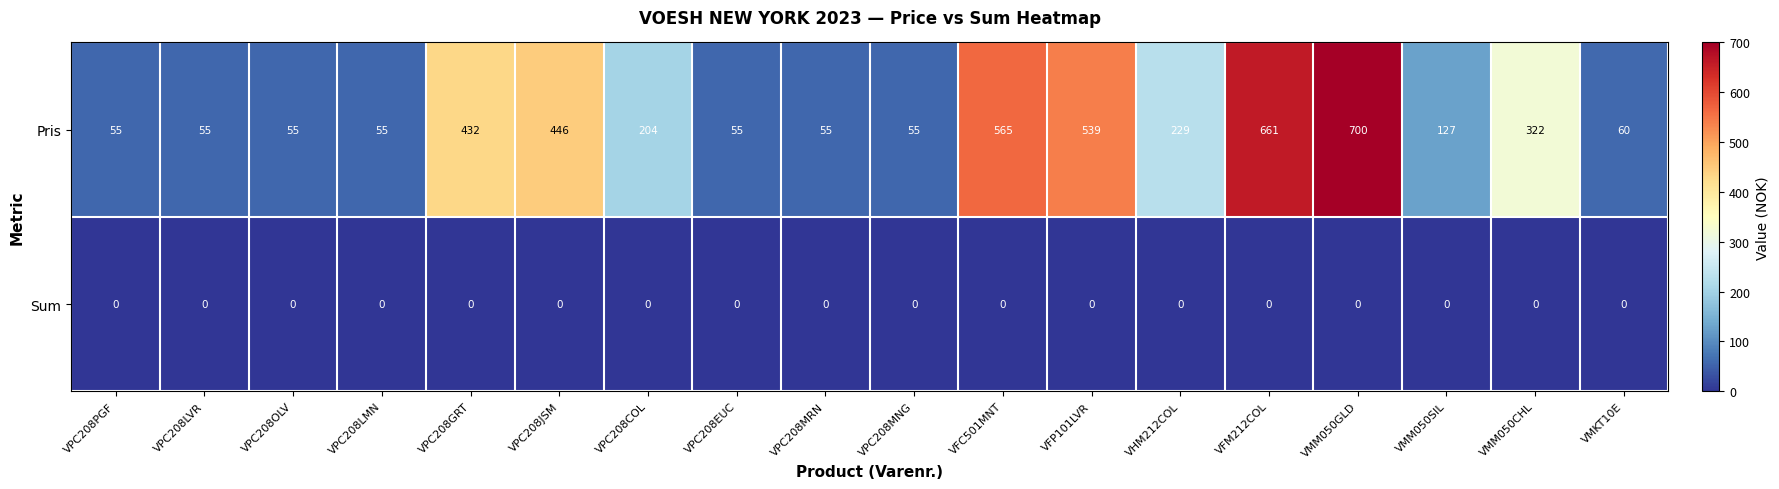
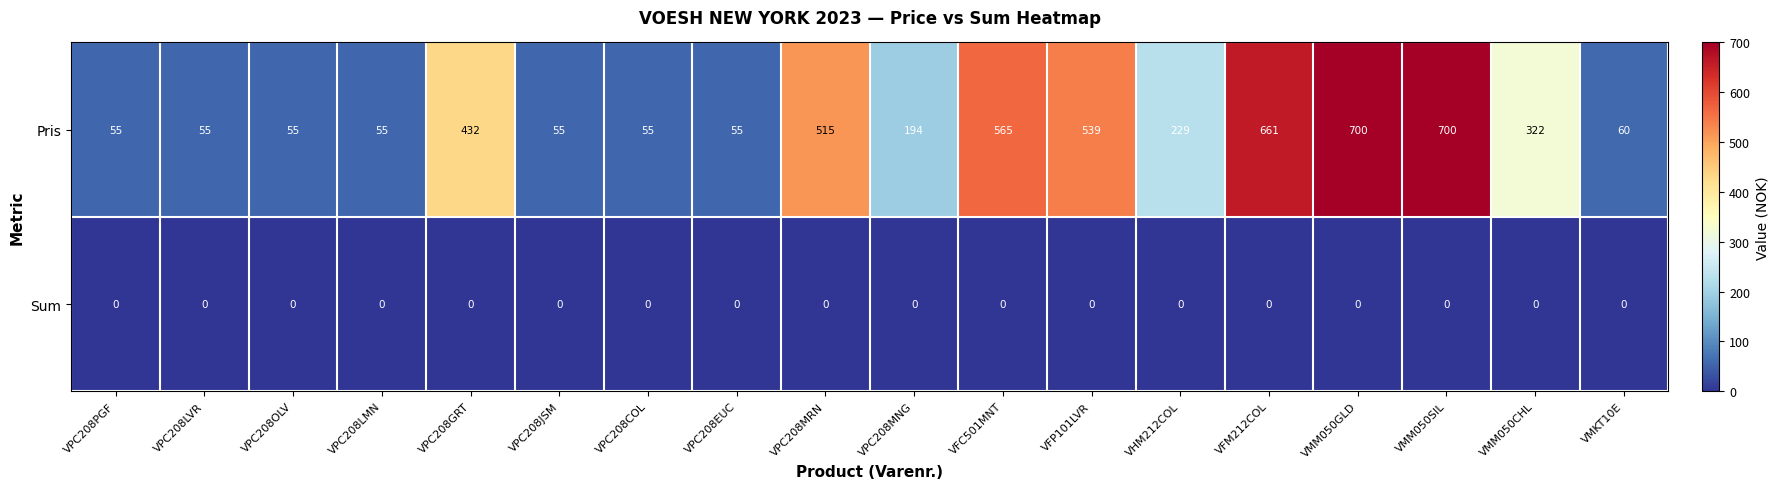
Pris, VPC208JSM: 446 -> 55
Pris, VPC208COL: 204 -> 55
Pris, VPC208MRN: 55 -> 515
Pris, VPC208MNG: 55 -> 194
Pris, VMM050SIL: 127 -> 700
